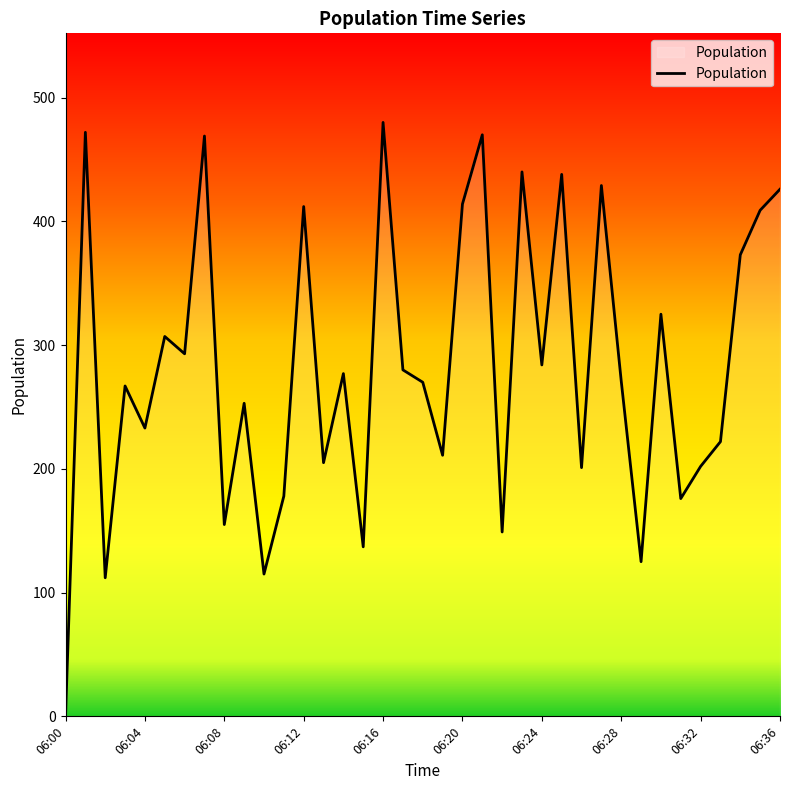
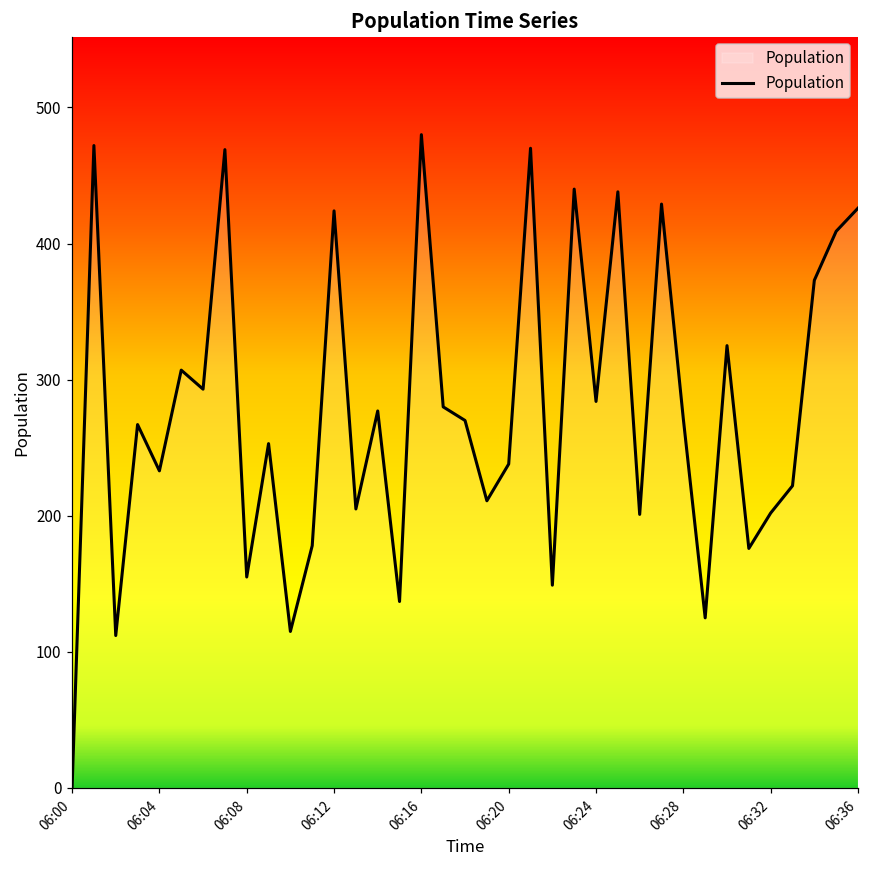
06:12: 412 -> 424
06:20: 414 -> 238
